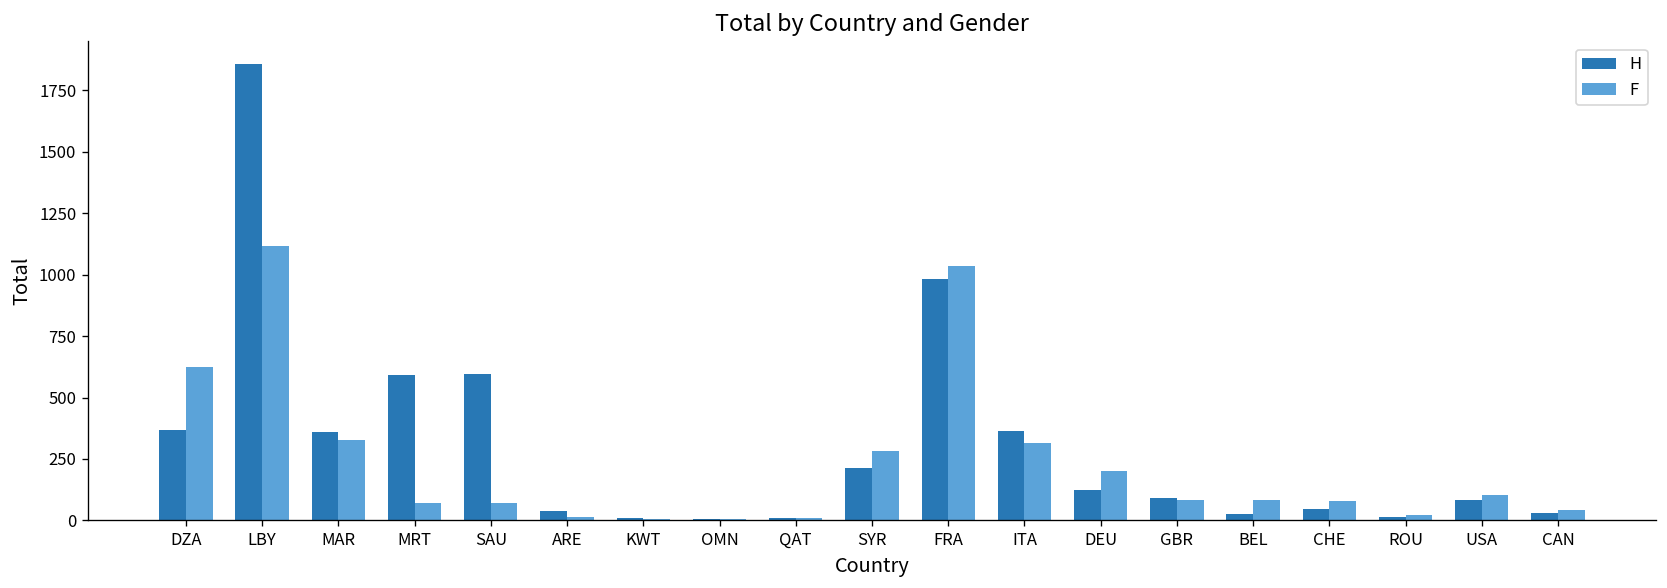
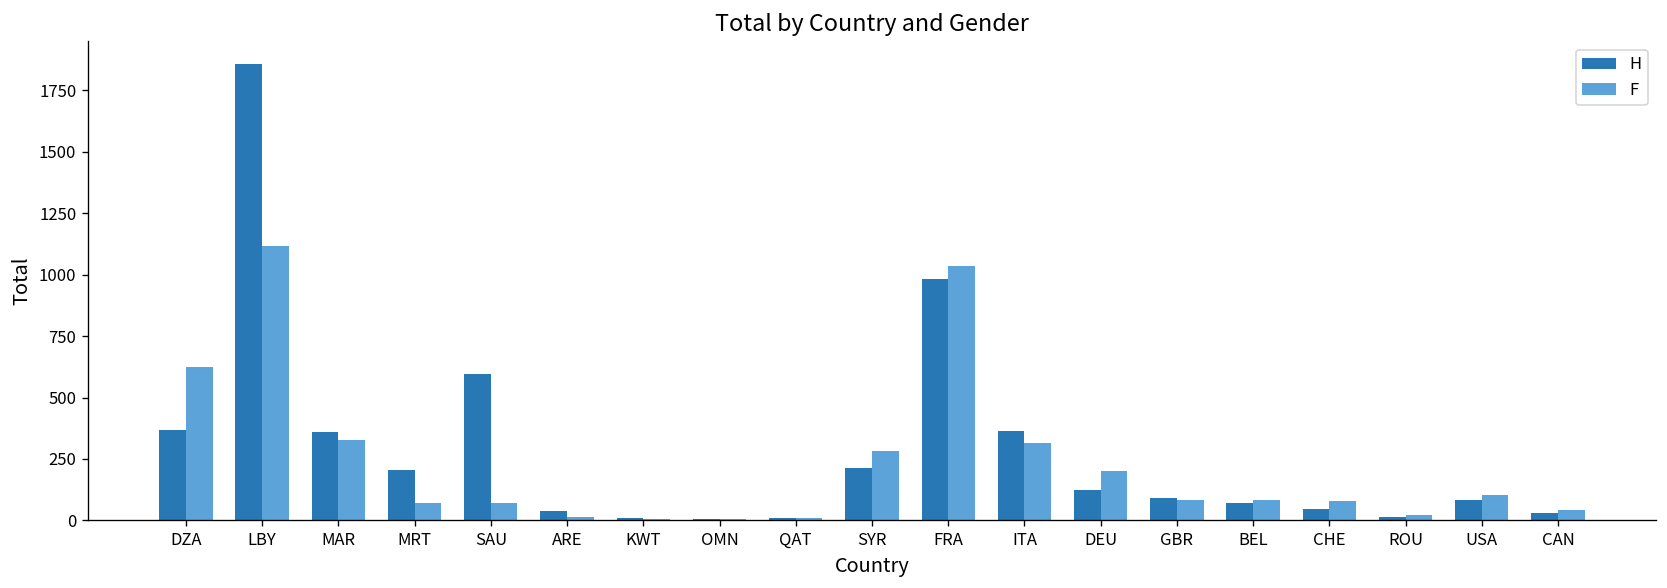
H, MRT: 590 -> 210
H, BEL: 30 -> 70
